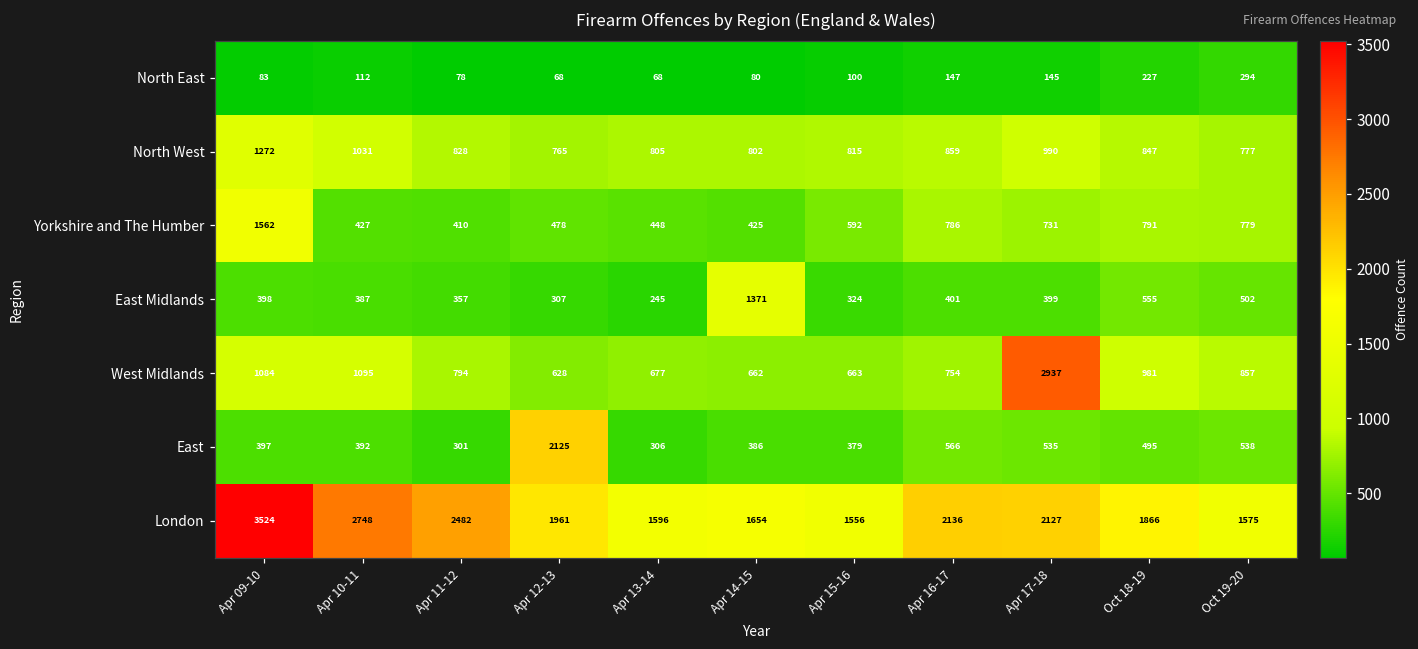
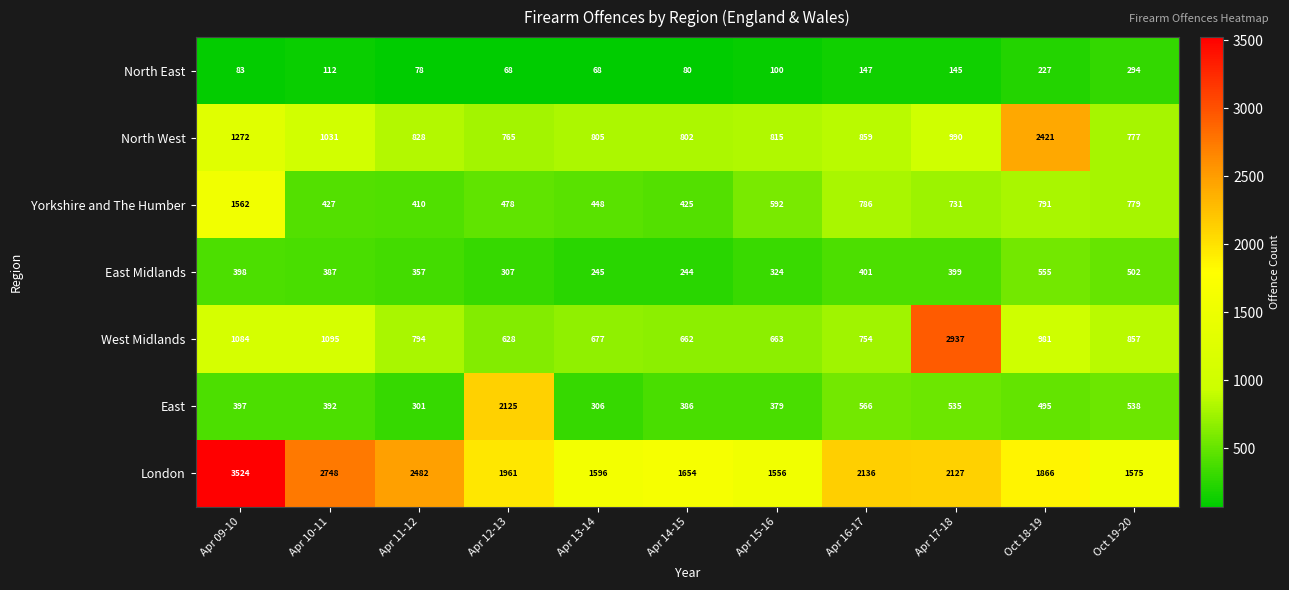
North West, Oct 18-19: 847 -> 2421
East Midlands, Apr 14-15: 1371 -> 244
